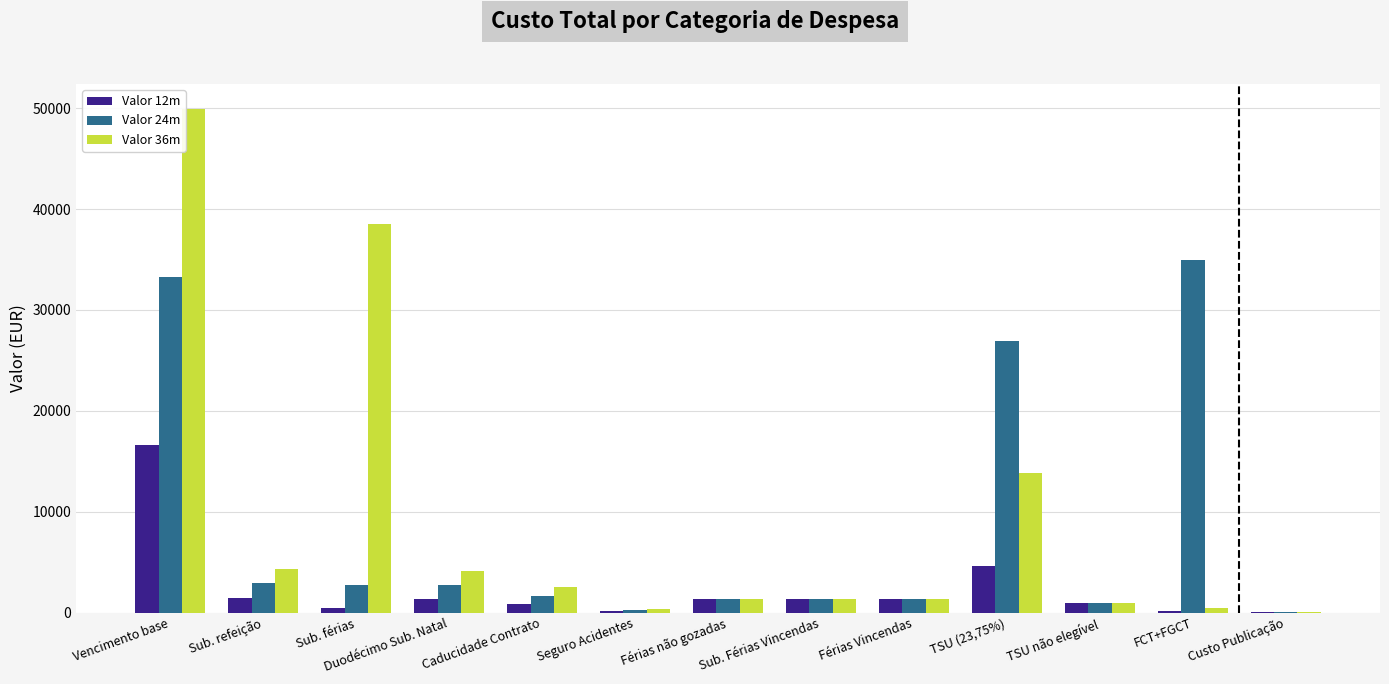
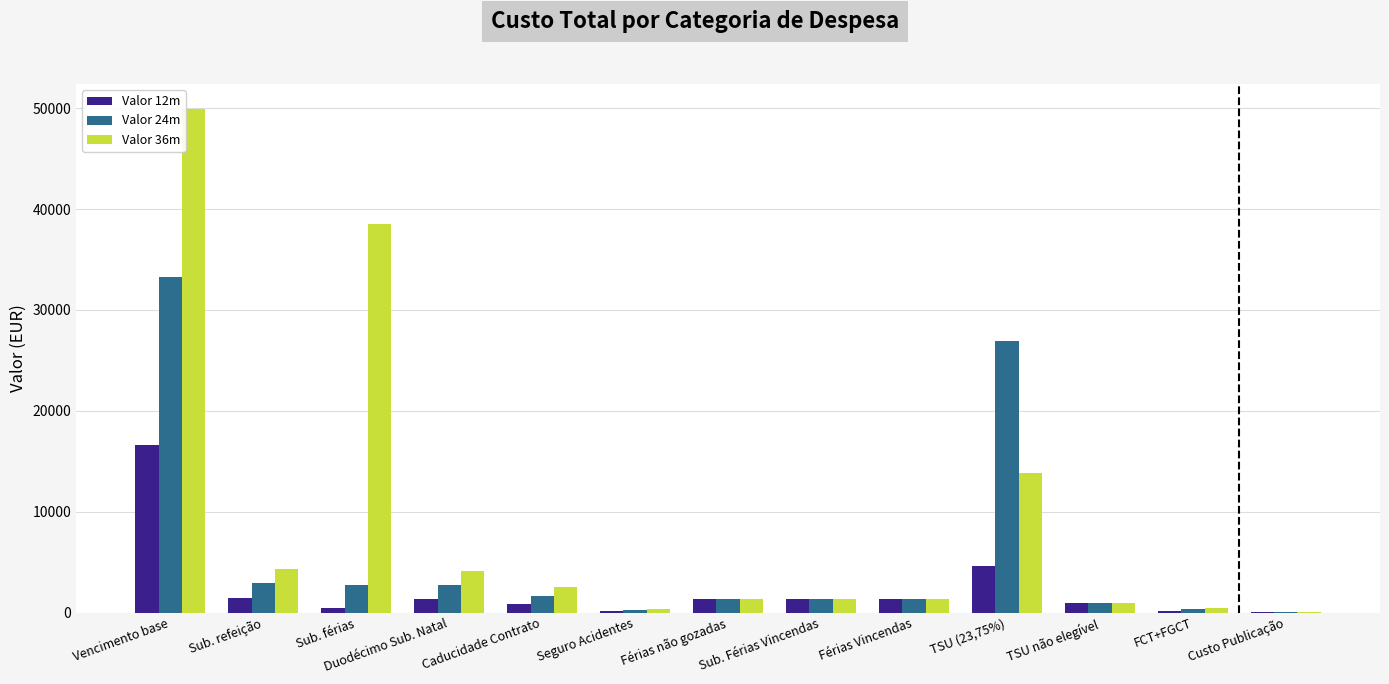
Valor 24m, FCT+FGCT: 35000 -> 300
